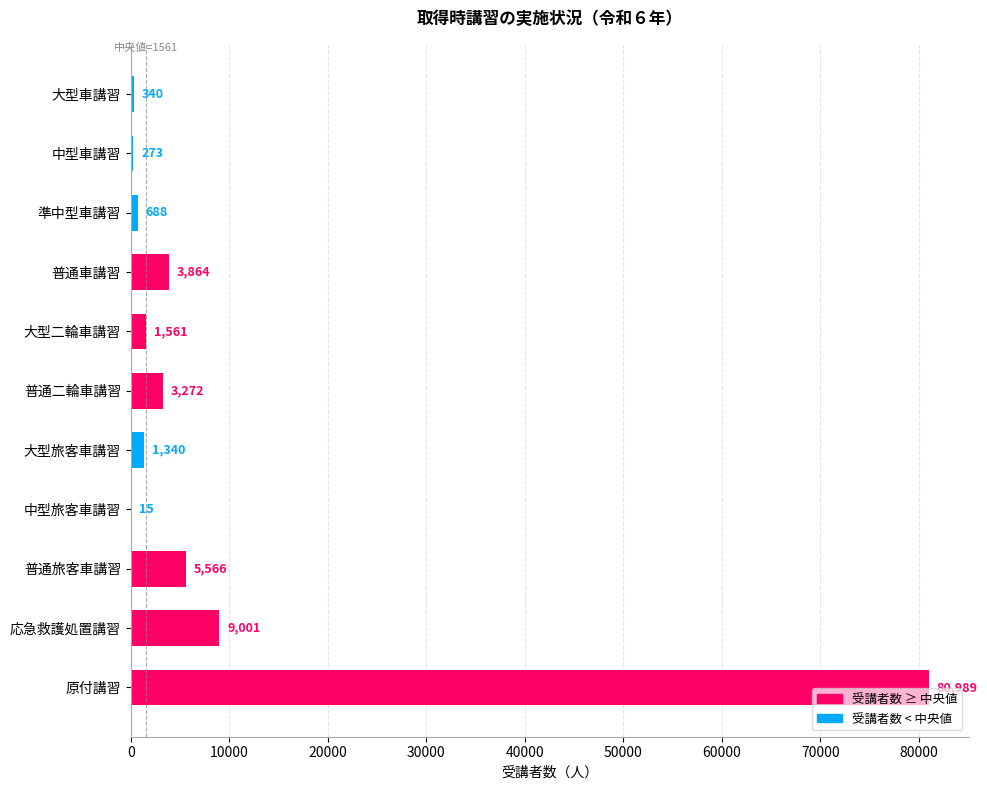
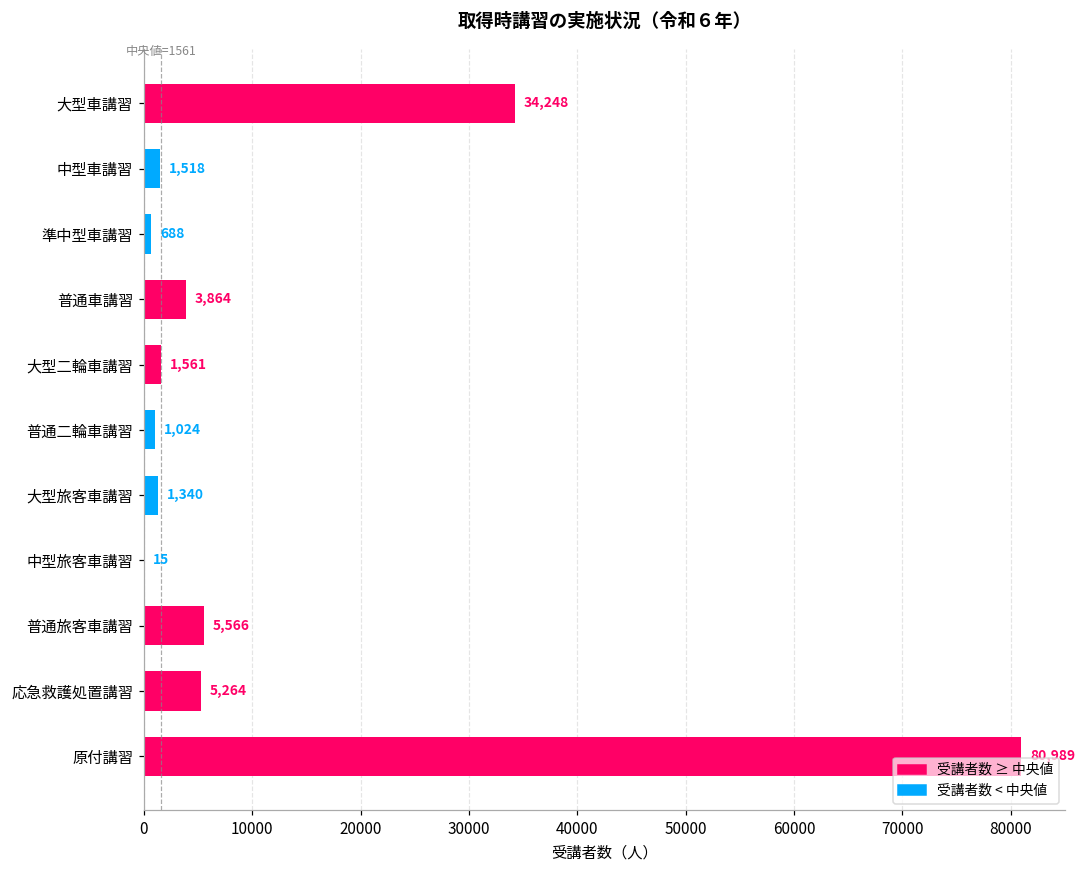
大型車講習: 340 -> 34,248
中型車講習: 273 -> 1,518
普通二輪車講習: 3,272 -> 1,024
応急救護処置講習: 9,001 -> 5,264
